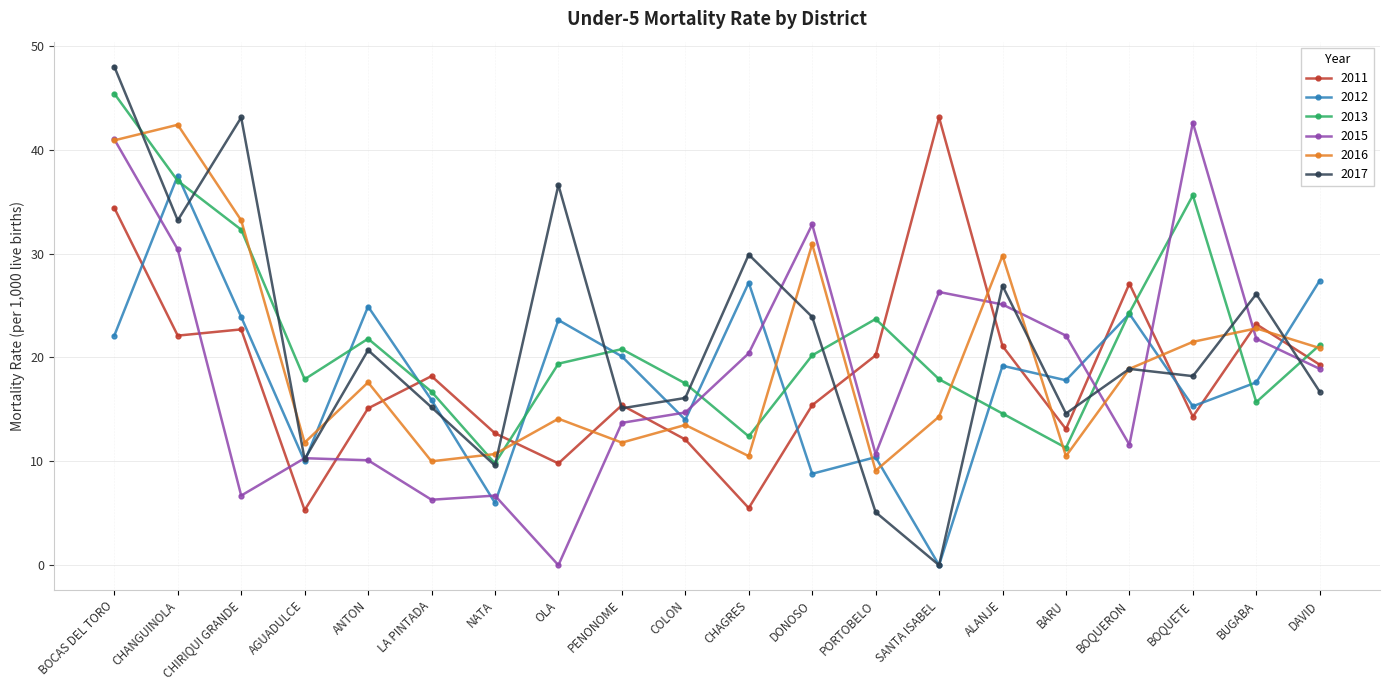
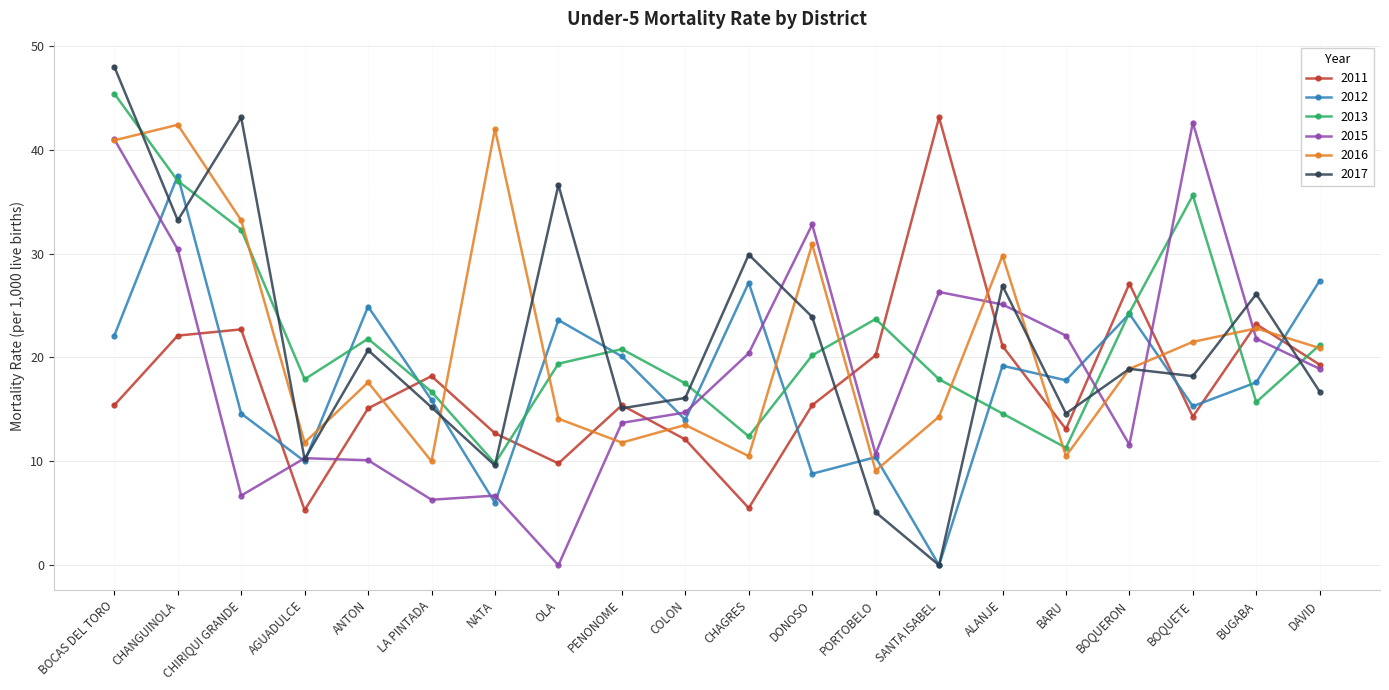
2011, BOCAS DEL TORO: 34.4 -> 15.4
2012, CHIRIQUI GRANDE: 23.9 -> 14.6
2016, NATA: 10.7 -> 42.0
